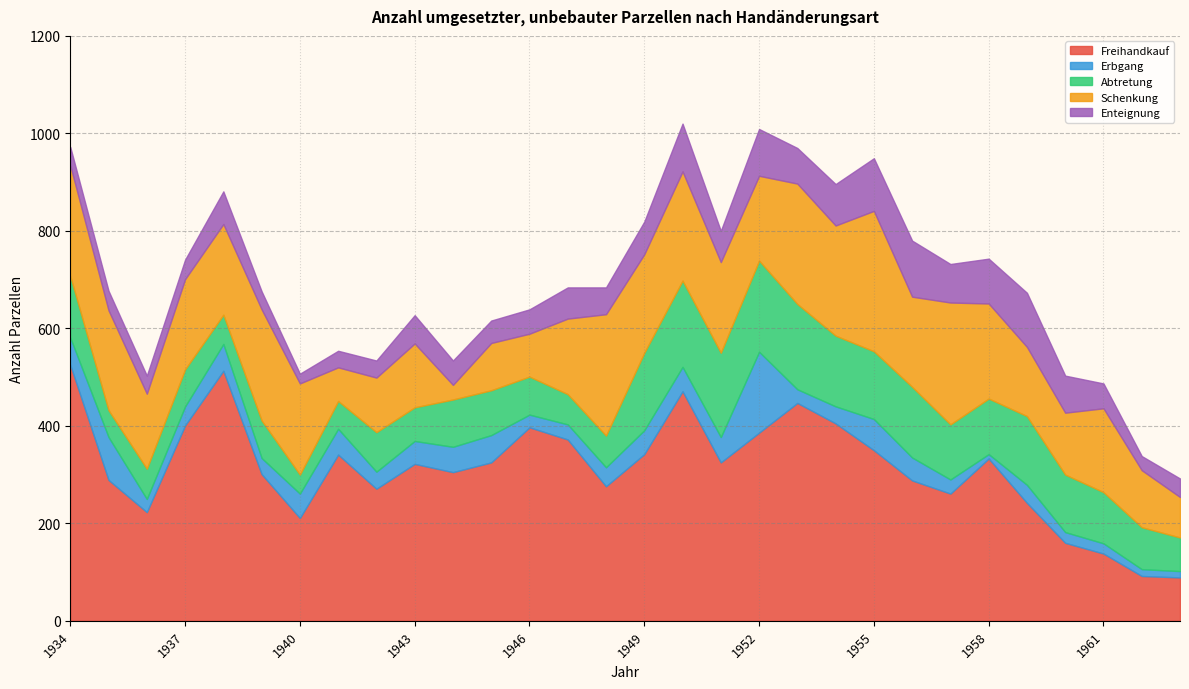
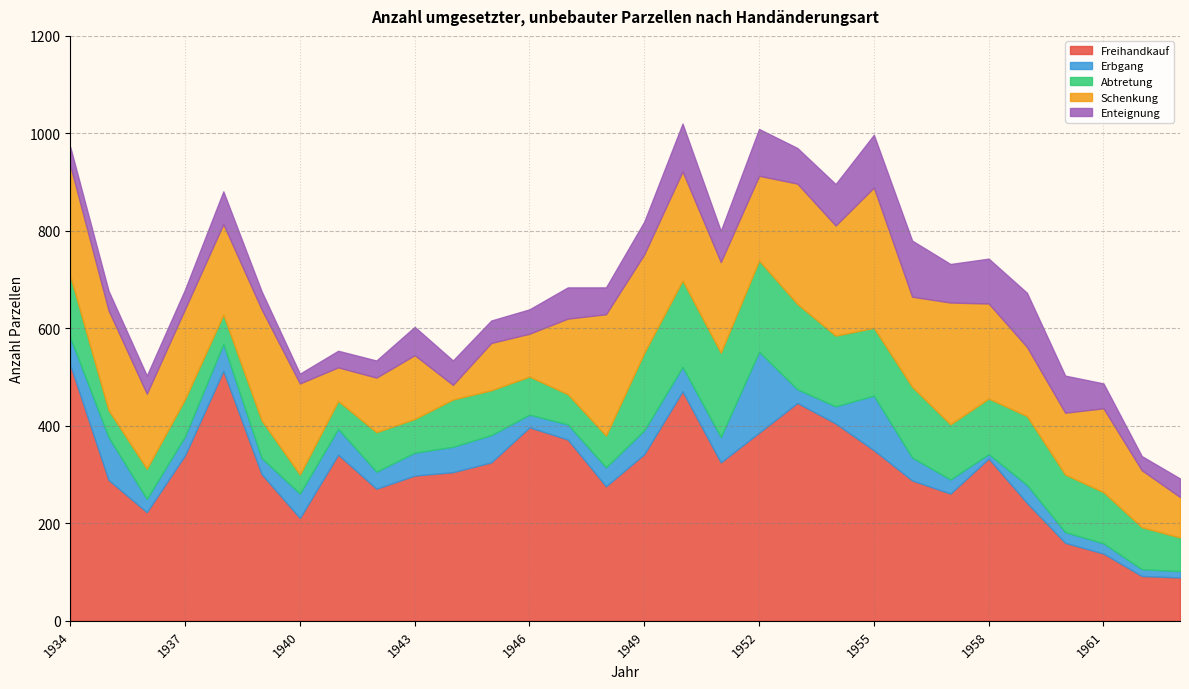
Freihandkauf, 1937: 400 -> 340
Freihandkauf, 1943: 320 -> 300
Erbgang, 1955: 60 -> 110
